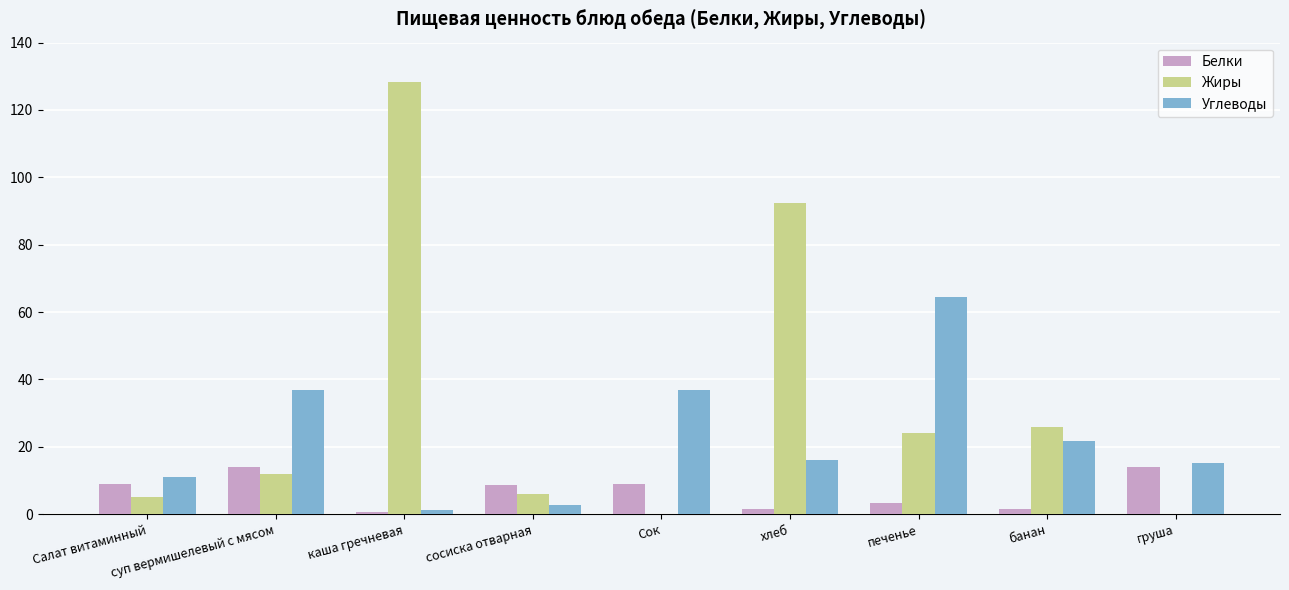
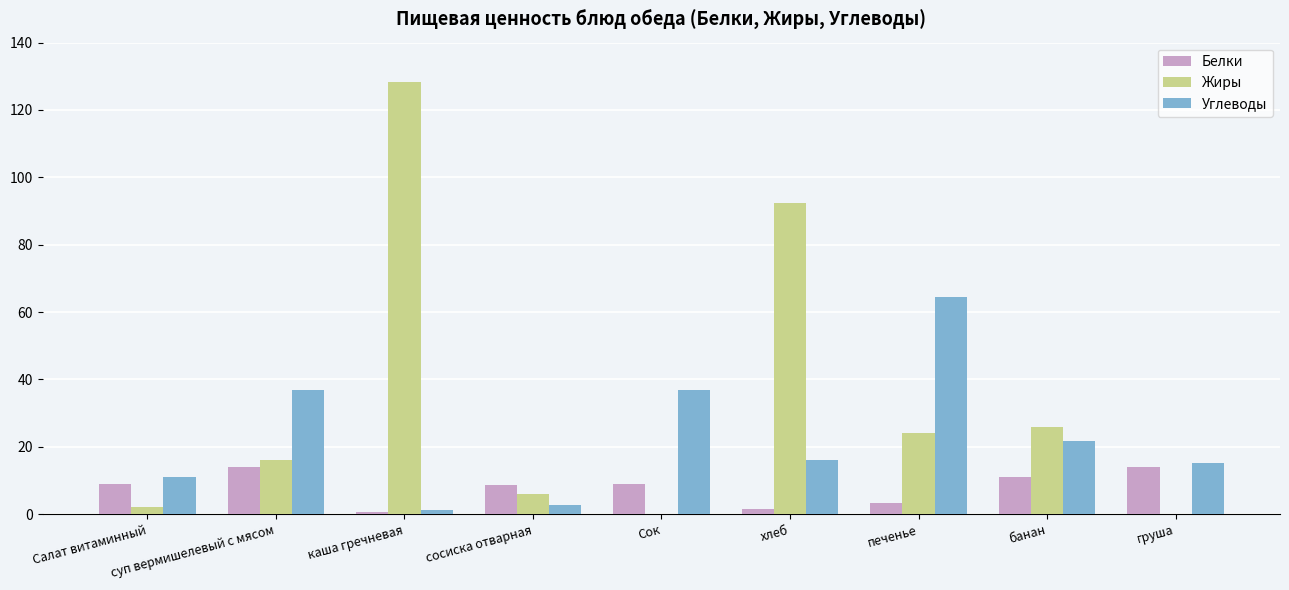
Жиры, Салат витаминный: 5 -> 2
Жиры, суп вермишелевый с мясом: 12 -> 16
Белки, банан: 2 -> 11
